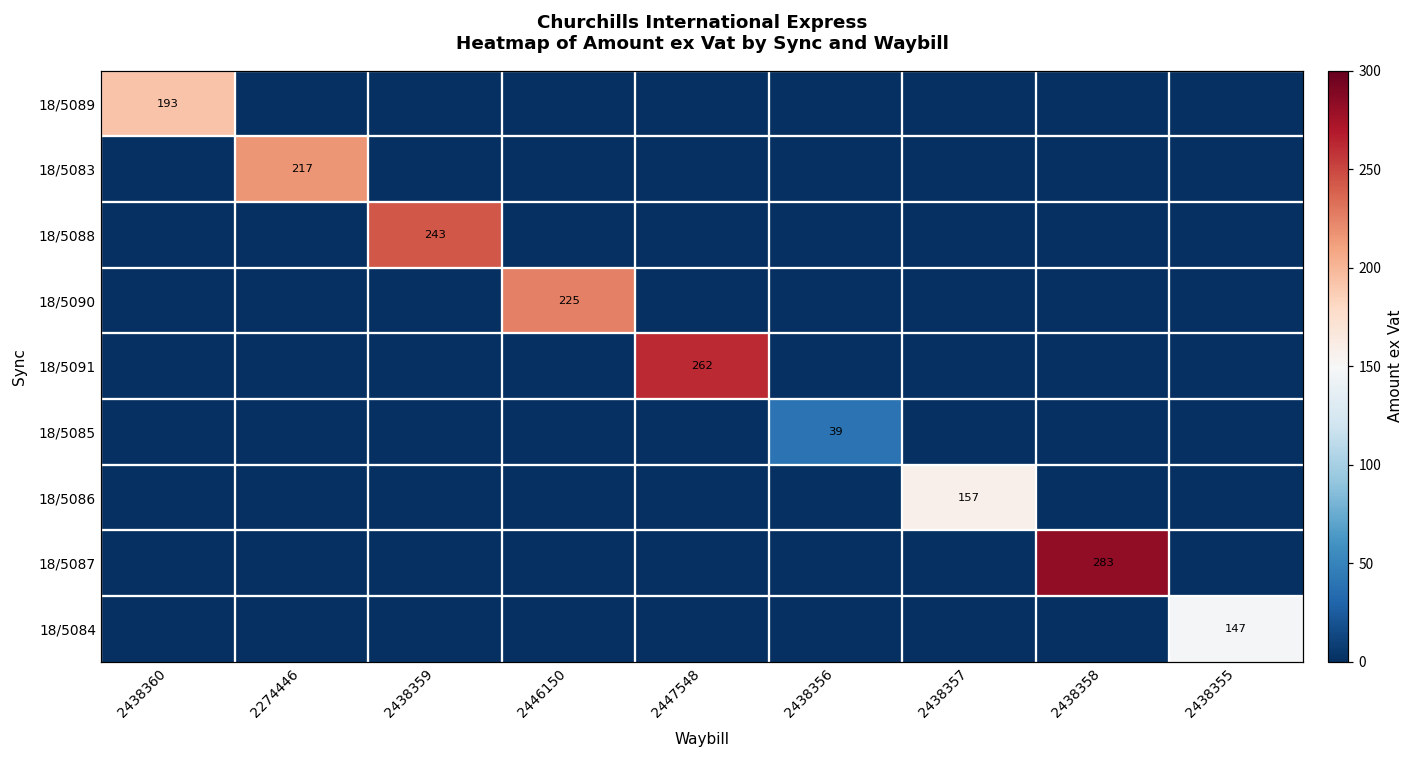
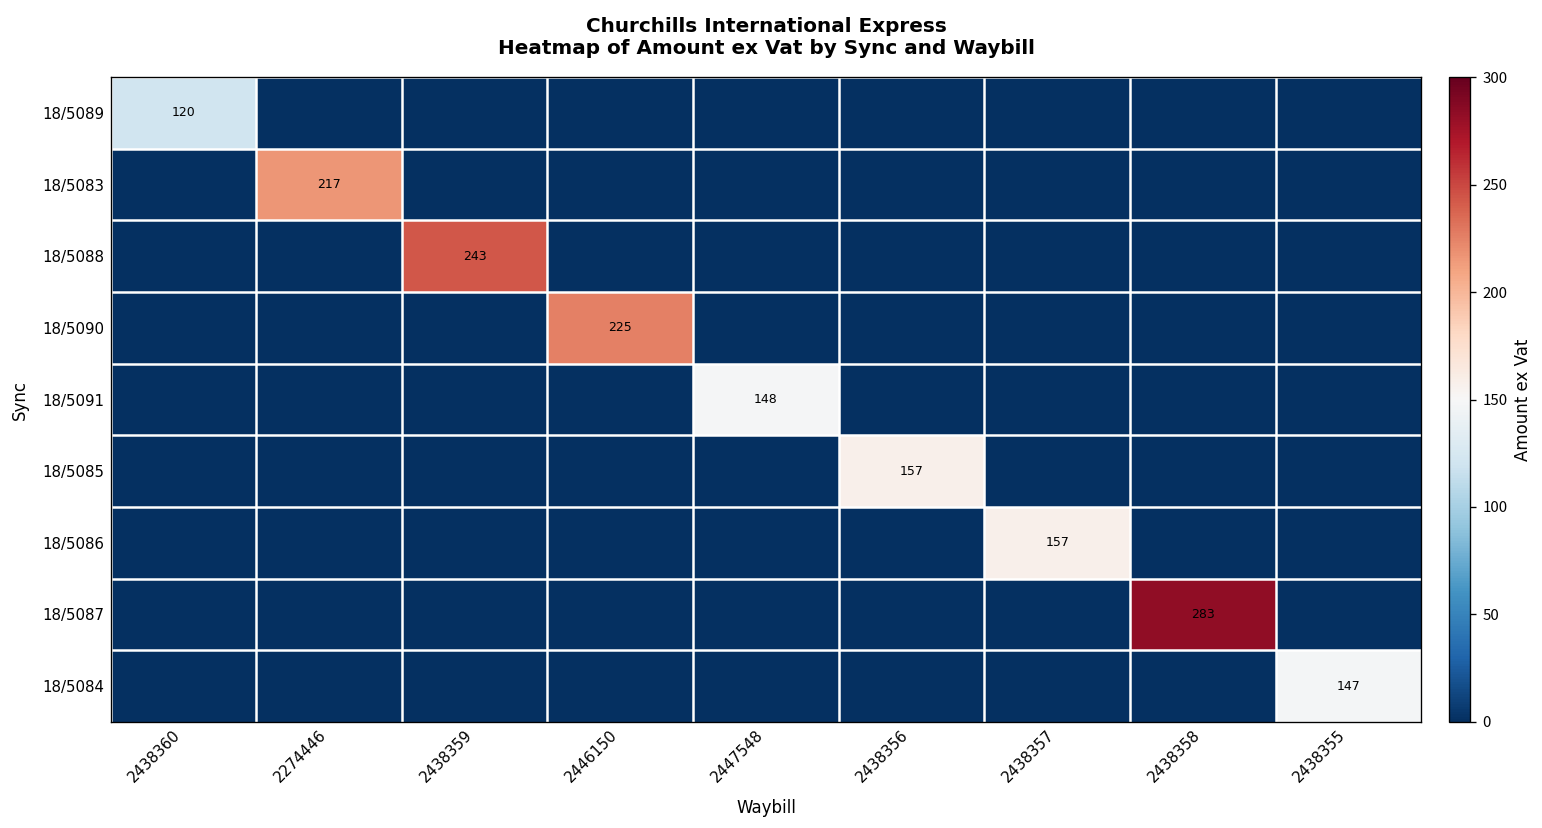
18/5089, 2438360: 193 -> 120
18/5091, 2447548: 262 -> 148
18/5085, 2438356: 39 -> 157
